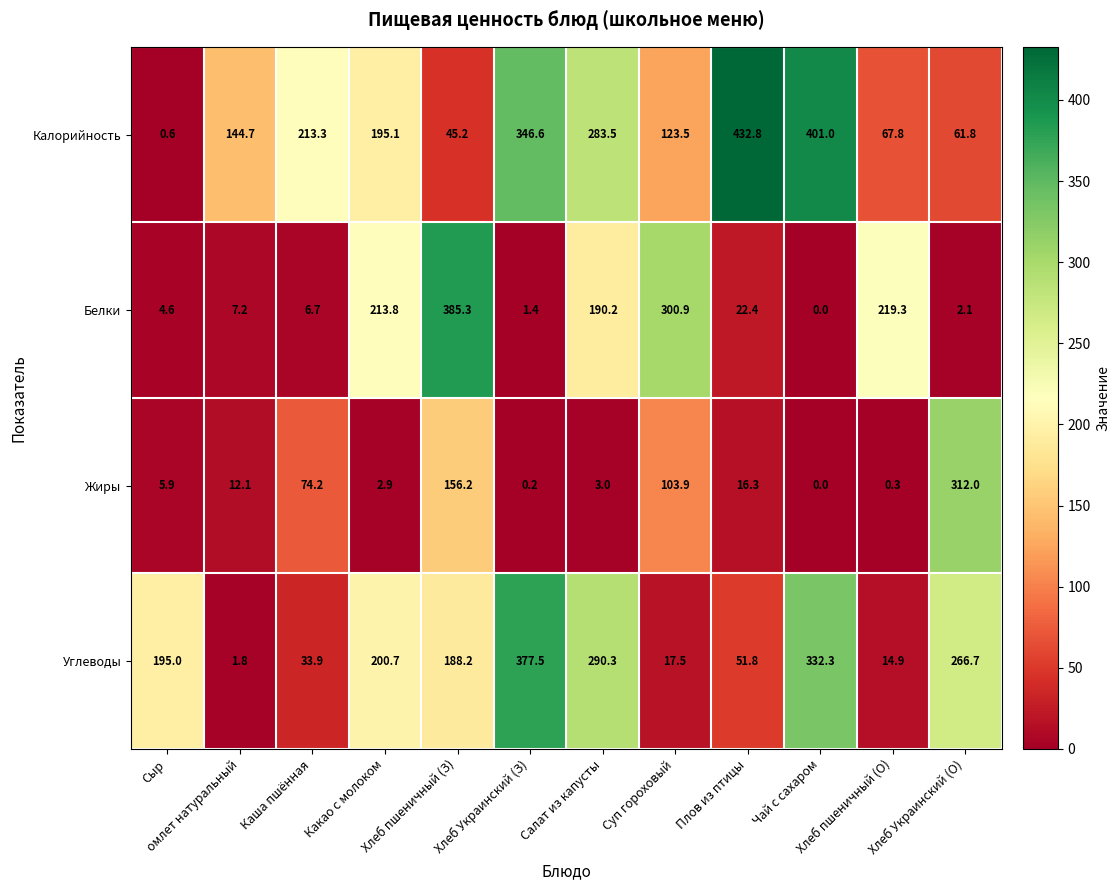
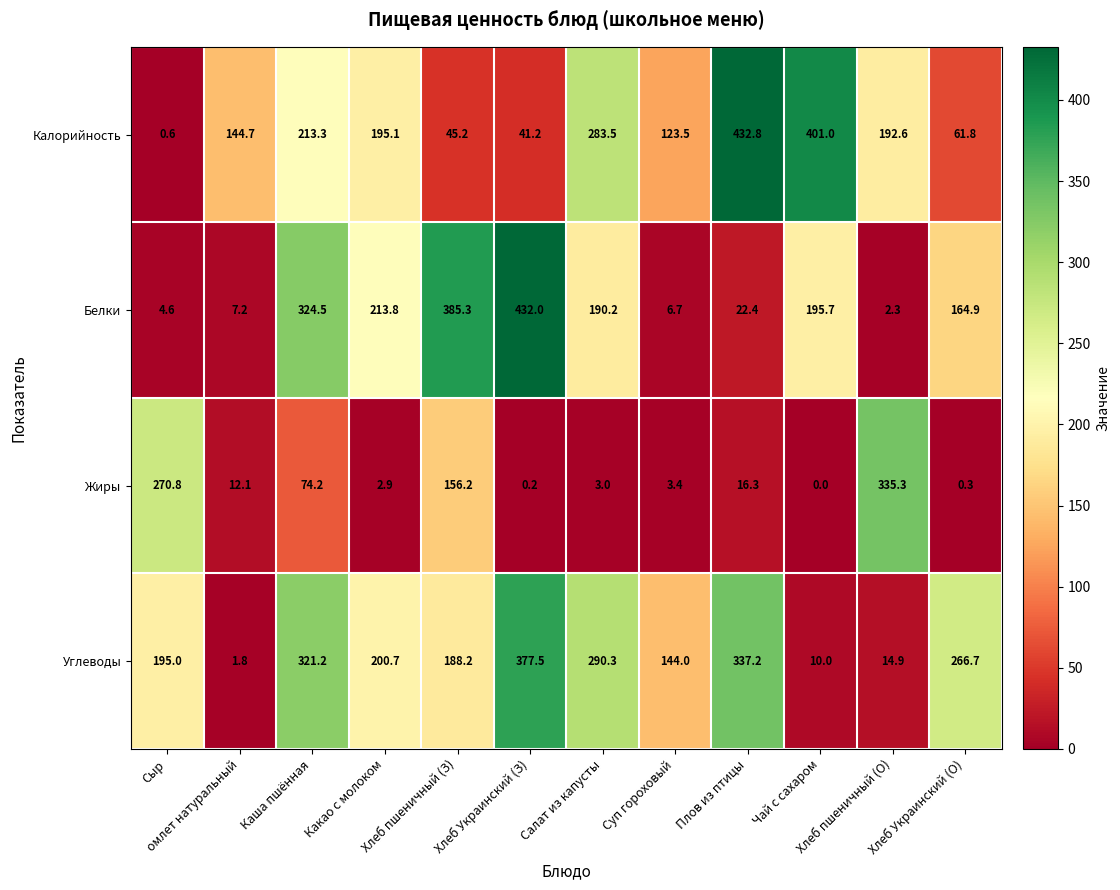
Калорийность, Хлеб Украинский (З): 346.6 -> 41.2
Калорийность, Хлеб пшеничный (О): 67.8 -> 192.6
Белки, Каша пшённая: 6.7 -> 324.5
Белки, Хлеб Украинский (З): 1.4 -> 432.0
Белки, Суп гороховый: 300.9 -> 6.7
Белки, Чай с сахаром: 0.0 -> 195.7
Белки, Хлеб пшеничный (О): 219.3 -> 2.3
Белки, Хлеб Украинский (О): 2.1 -> 164.9
Жиры, Сыр: 5.9 -> 270.8
Жиры, Суп гороховый: 103.9 -> 3.4
Жиры, Хлеб пшеничный (О): 0.3 -> 335.3
Жиры, Хлеб Украинский (О): 312.0 -> 0.3
Углеводы, Каша пшённая: 33.9 -> 321.2
Углеводы, Суп гороховый: 17.5 -> 144.0
Углеводы, Плов из птицы: 51.8 -> 337.2
Углеводы, Чай с сахаром: 332.3 -> 10.0
